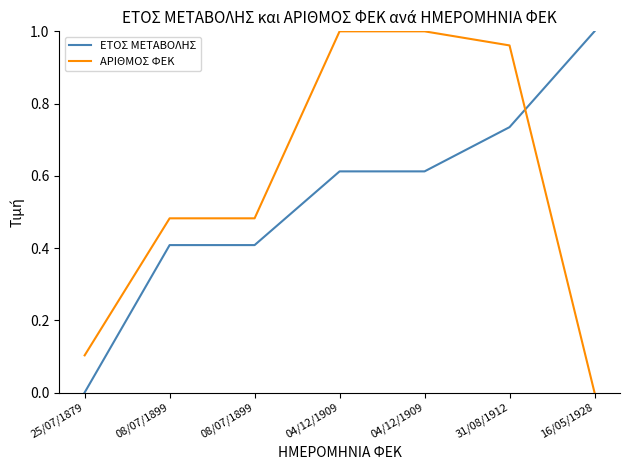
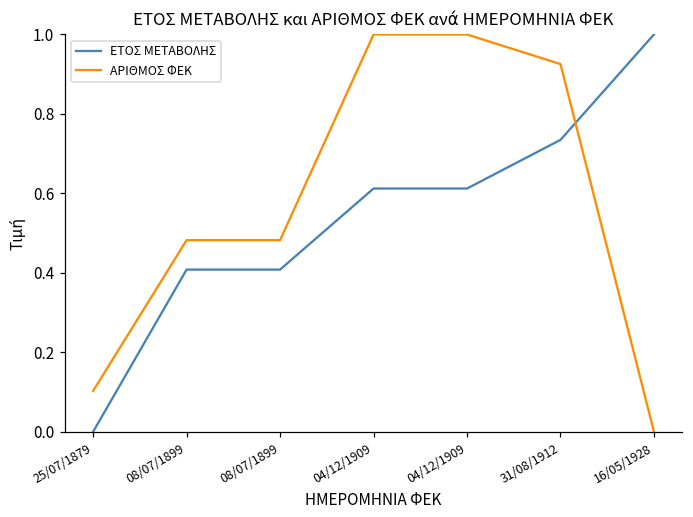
ΑΡΙΘΜΟΣ ΦΕΚ, 31/08/1912: 0.96 -> 0.93
